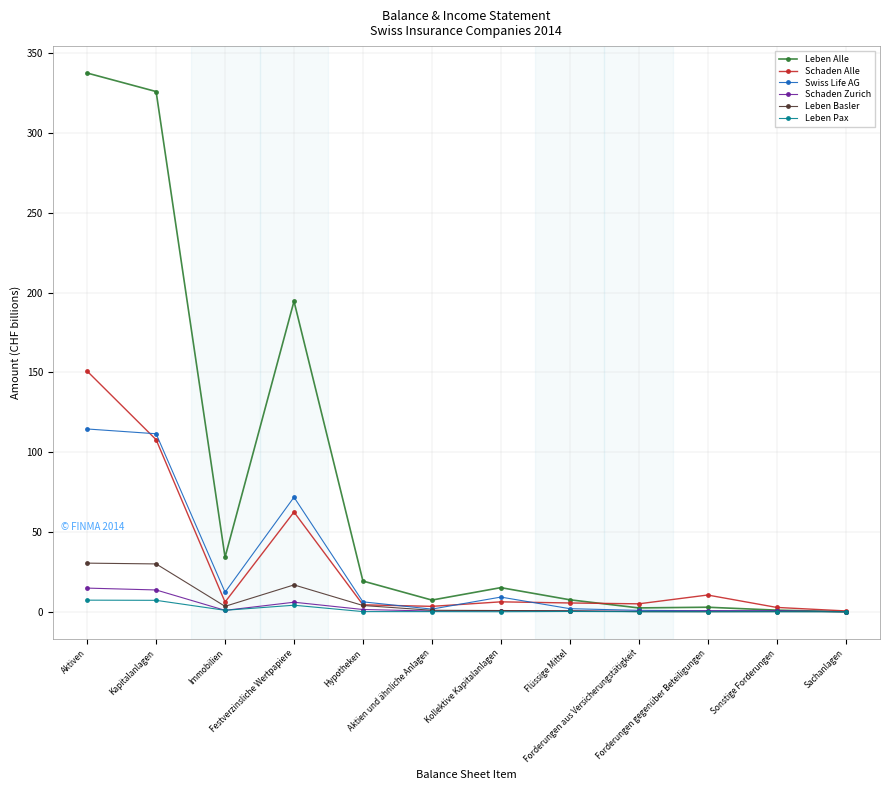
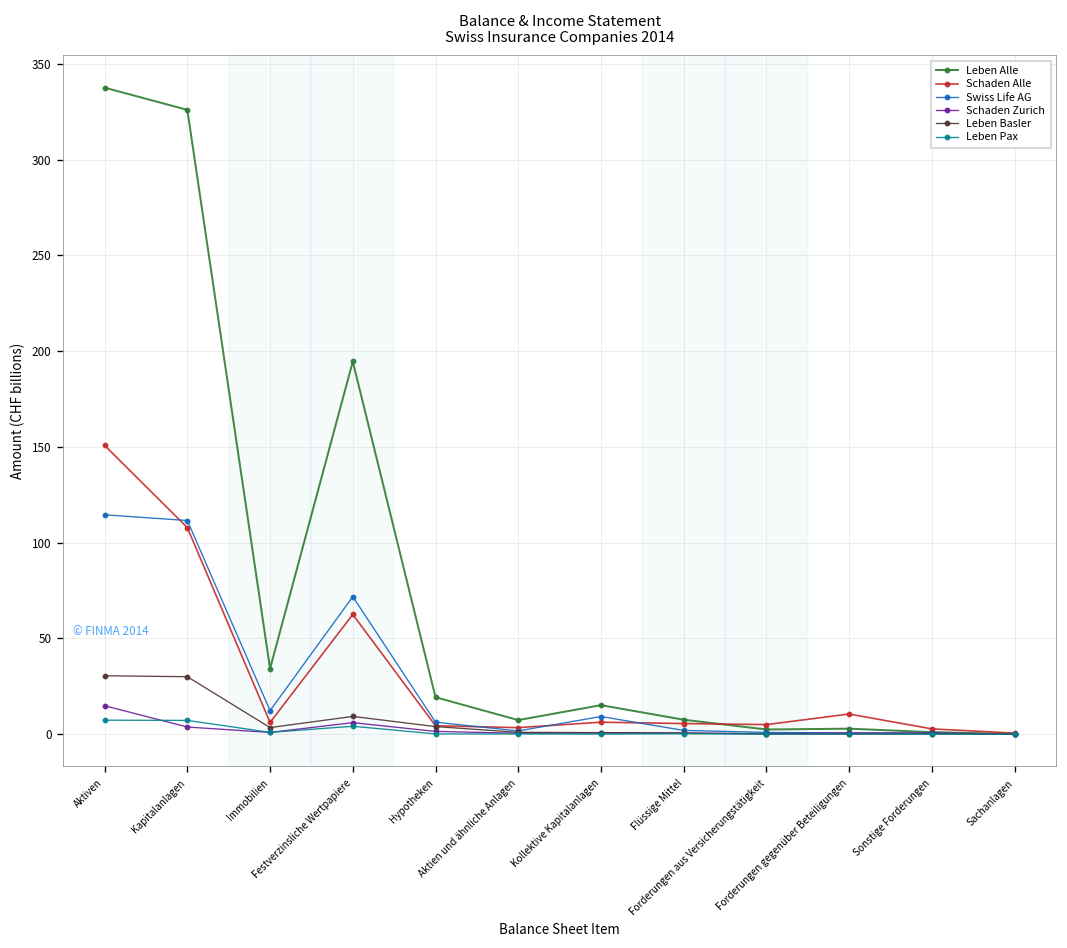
Schaden Zurich, Kapitalanlagen: 14 -> 4
Leben Basler, Festverzinsliche Wertpapiere: 17 -> 9
